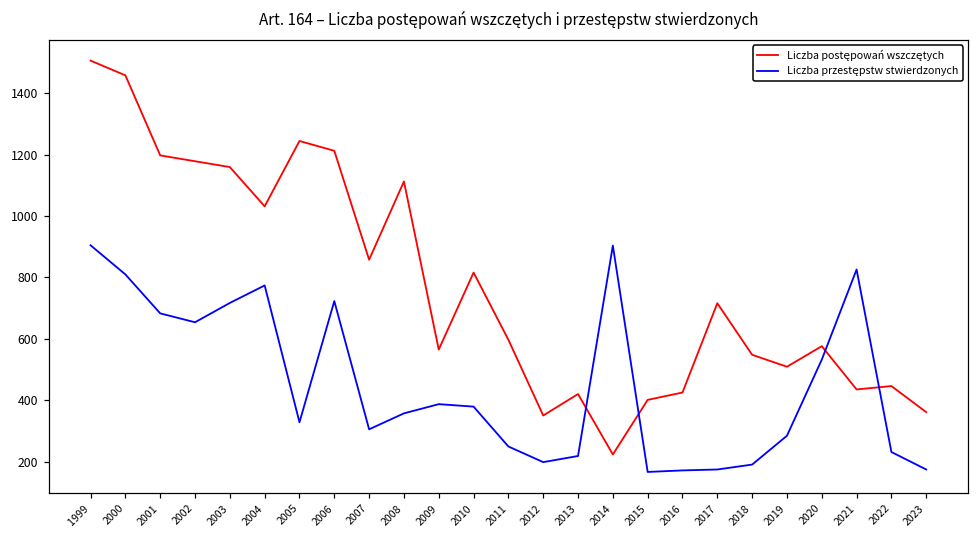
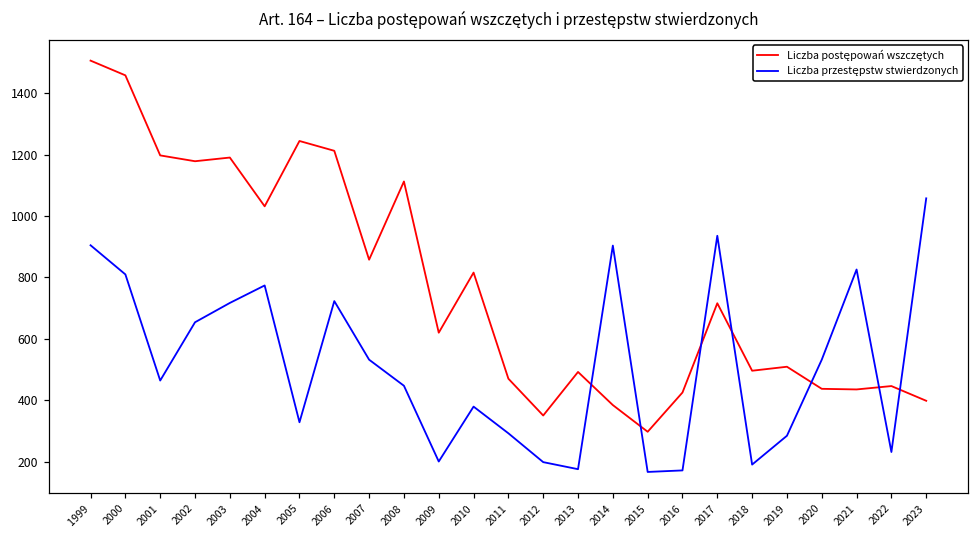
Liczba przestępstw stwierdzonych, 2001: 680 -> 460
Liczba postępowań wszczętych, 2003: 1160 -> 1190
Liczba przestępstw stwierdzonych, 2007: 310 -> 530
Liczba przestępstw stwierdzonych, 2008: 360 -> 450
Liczba postępowań wszczętych, 2009: 570 -> 620
Liczba przestępstw stwierdzonych, 2009: 390 -> 200
Liczba postępowań wszczętych, 2011: 600 -> 470
Liczba przestępstw stwierdzonych, 2011: 250 -> 290
Liczba postępowań wszczętych, 2013: 420 -> 490
Liczba przestępstw stwierdzonych, 2013: 220 -> 180
Liczba postępowań wszczętych, 2014: 220 -> 380
Liczba postępowań wszczętych, 2015: 400 -> 300
Liczba przestępstw stwierdzonych, 2017: 170 -> 940
Liczba postępowań wszczętych, 2018: 550 -> 500
Liczba postępowań wszczętych, 2020: 580 -> 440
Liczba postępowań wszczętych, 2023: 360 -> 400
Liczba przestępstw stwierdzonych, 2023: 170 -> 1060
